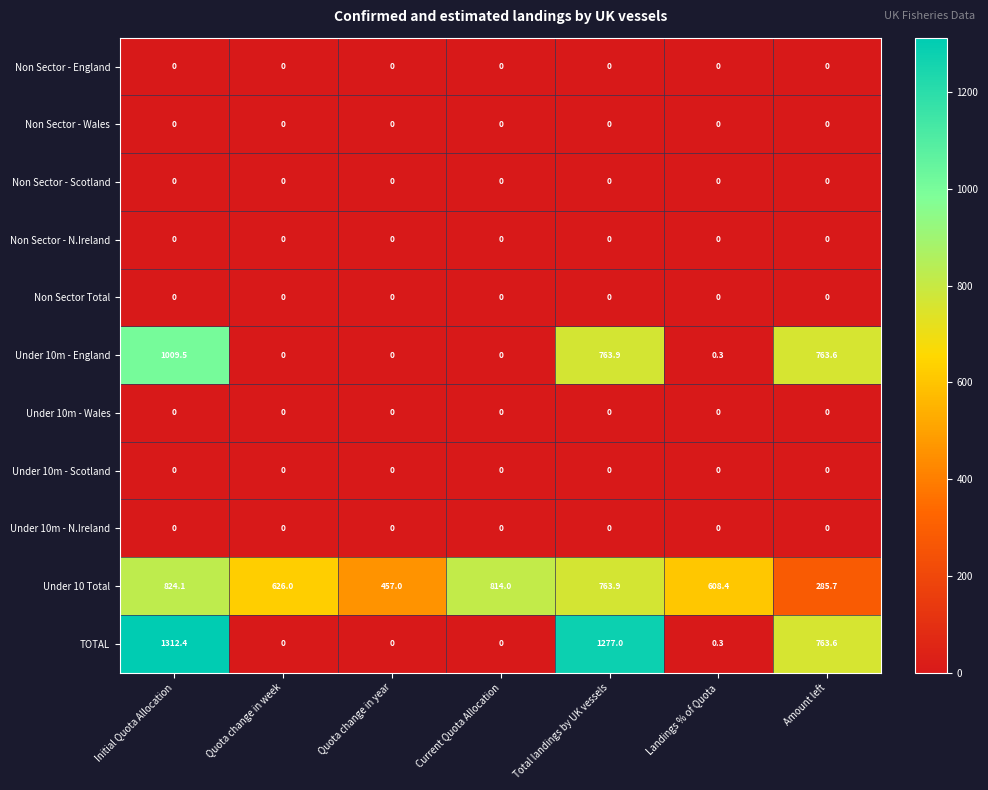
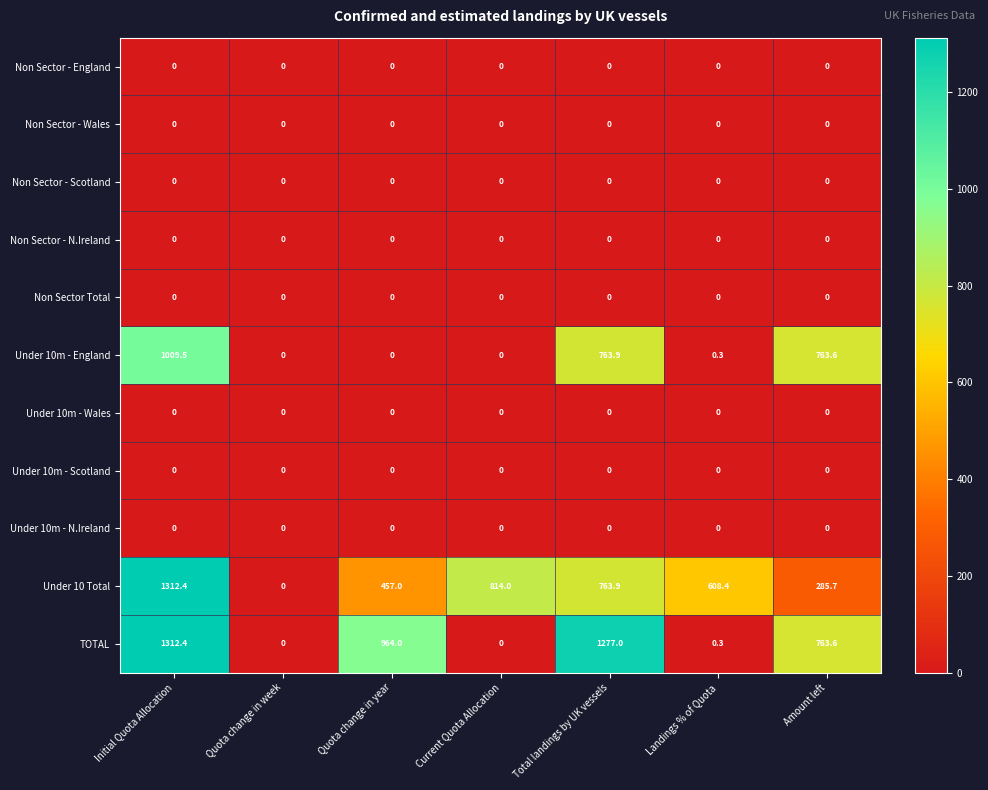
Under 10 Total, Initial Quota Allocation: 824.1 -> 1312.4
Under 10 Total, Quota change in week: 626.0 -> 0
TOTAL, Quota change in year: 0 -> 964.0
